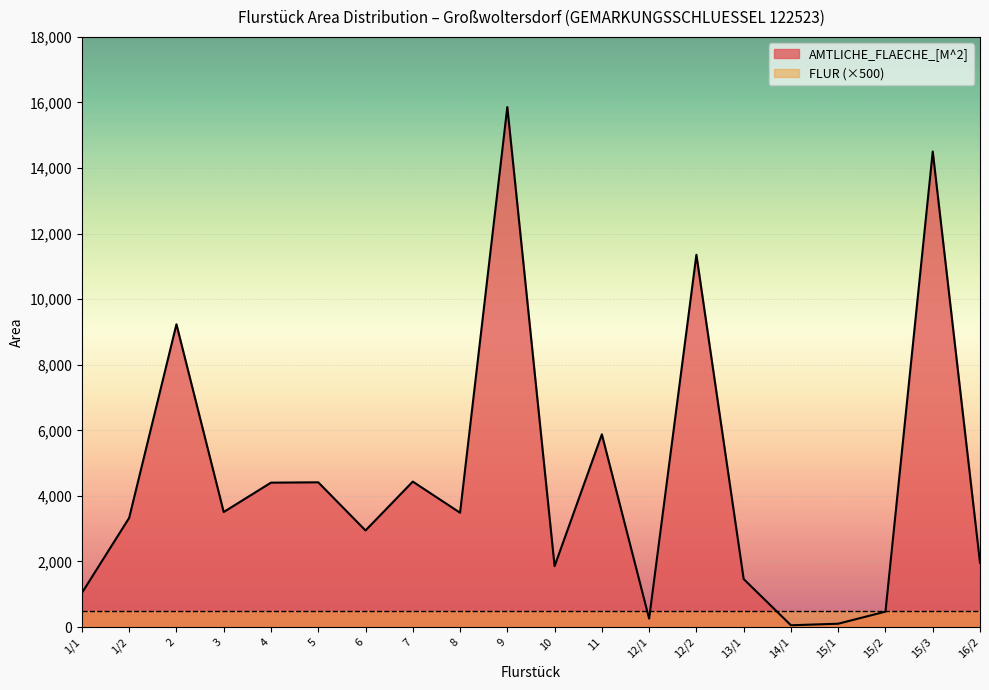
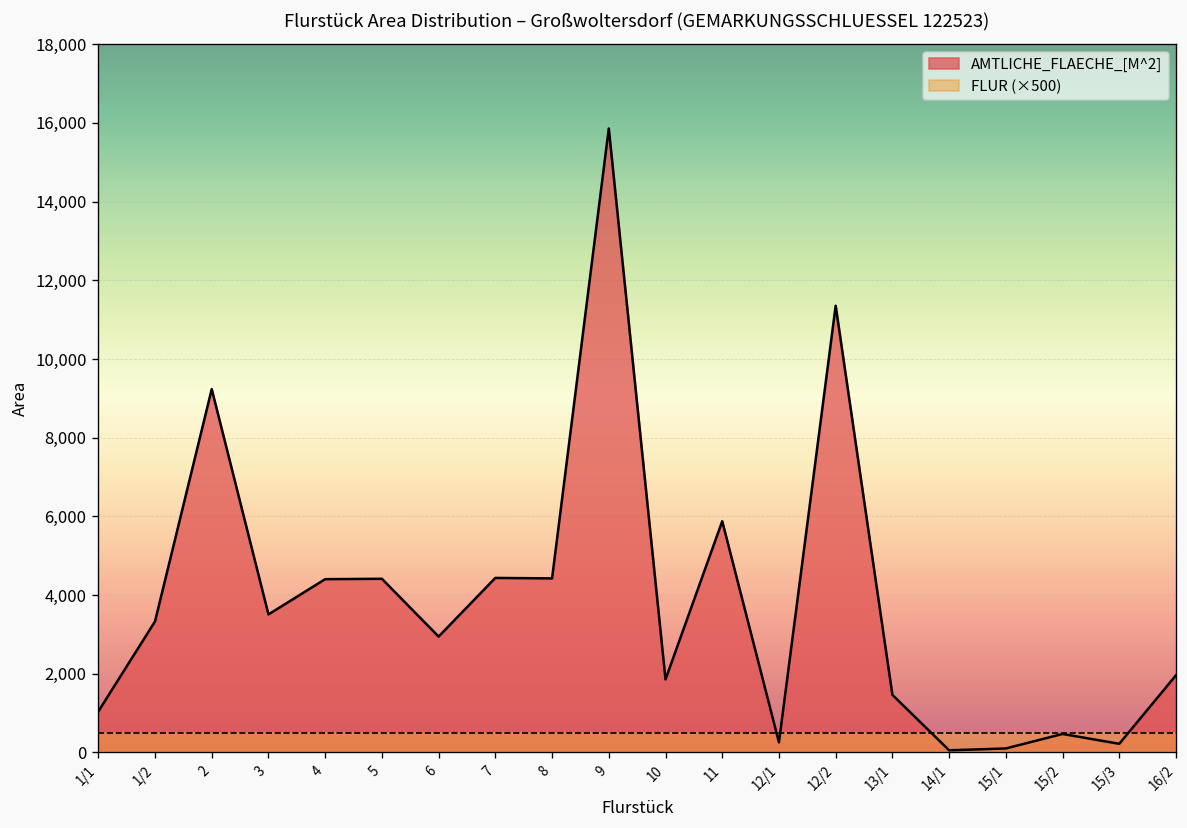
AMTLICHE_FLAECHE_[M^2], 8: 3,500 -> 4,400
AMTLICHE_FLAECHE_[M^2], 15/3: 14,500 -> 200
